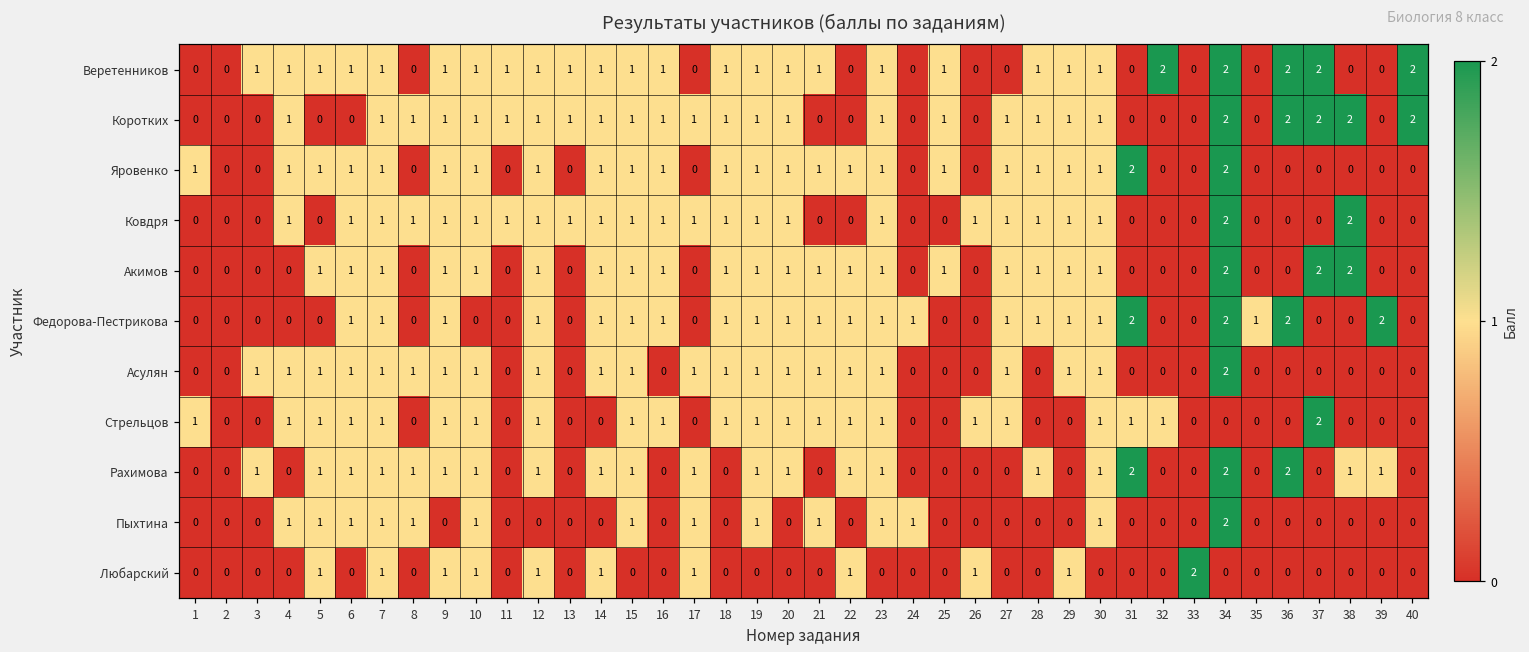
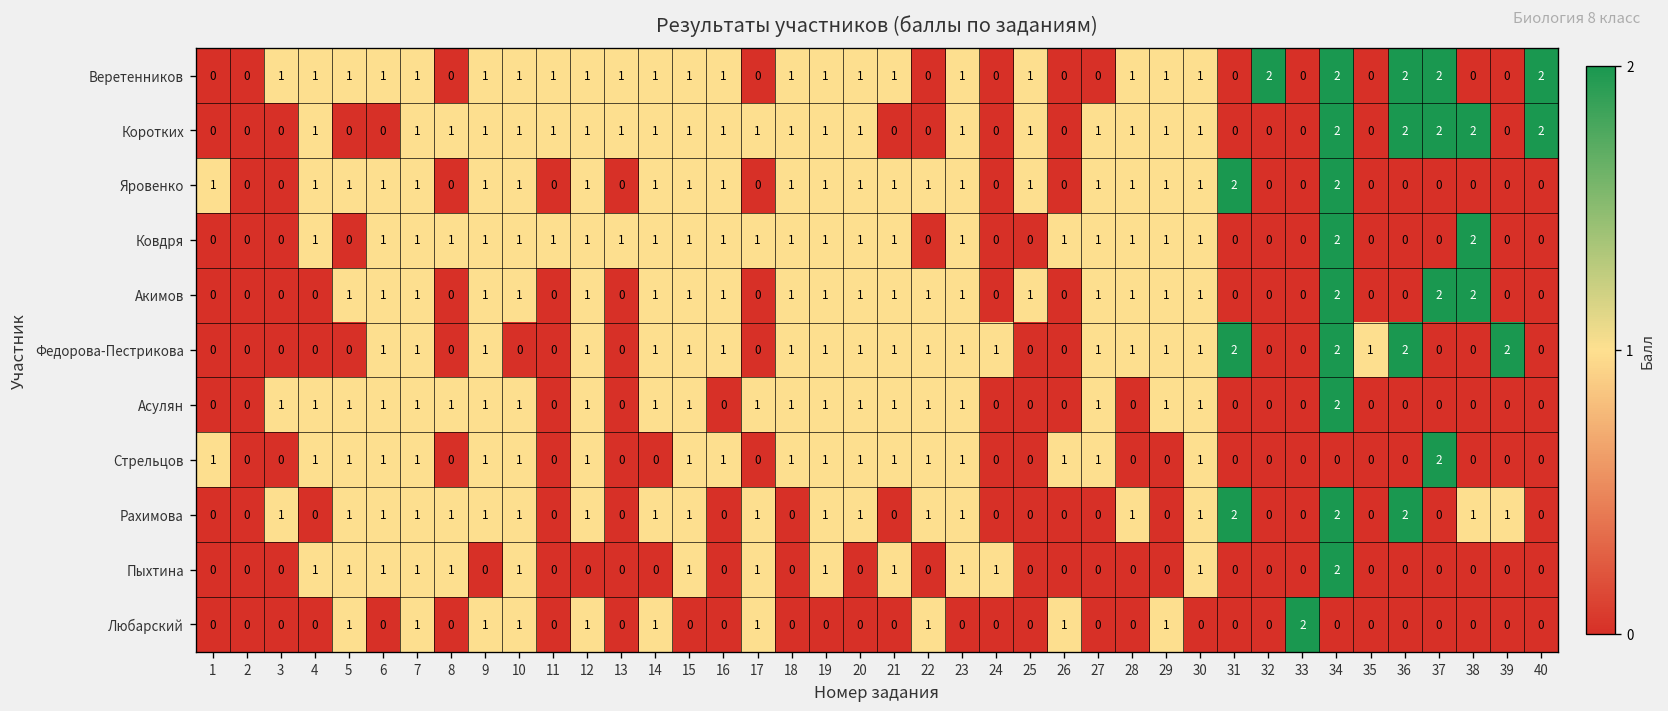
Ковдря, 21: 0 -> 1
Стрельцов, 31: 1 -> 0
Стрельцов, 32: 1 -> 0
